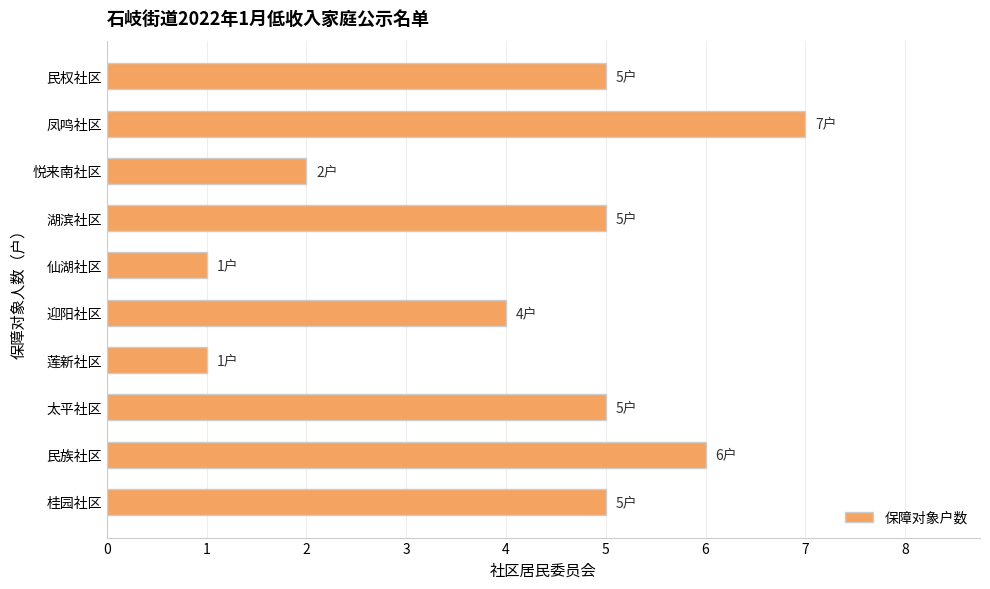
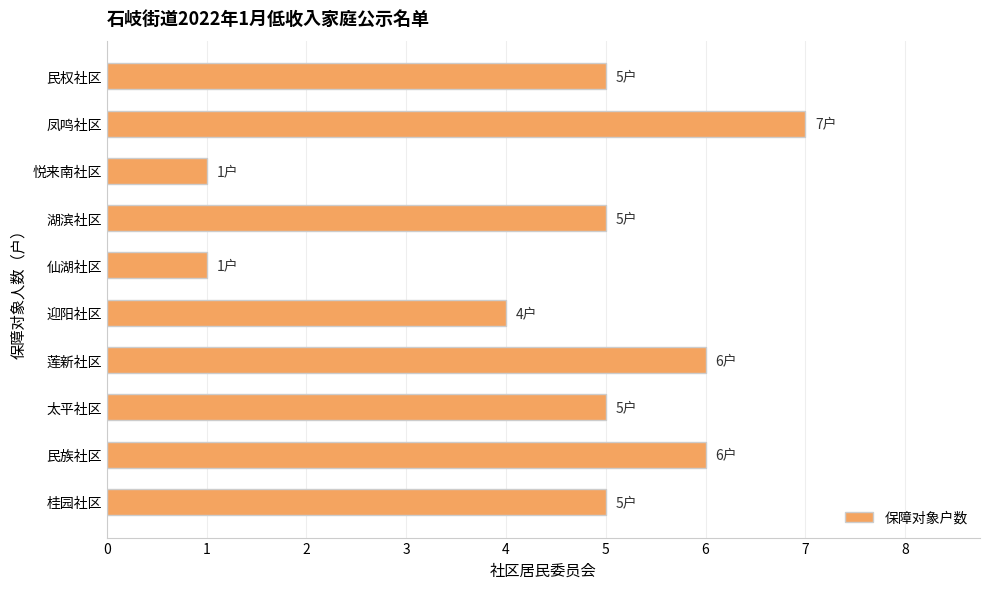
悦来南社区: 2户 -> 1户
莲新社区: 1户 -> 6户
